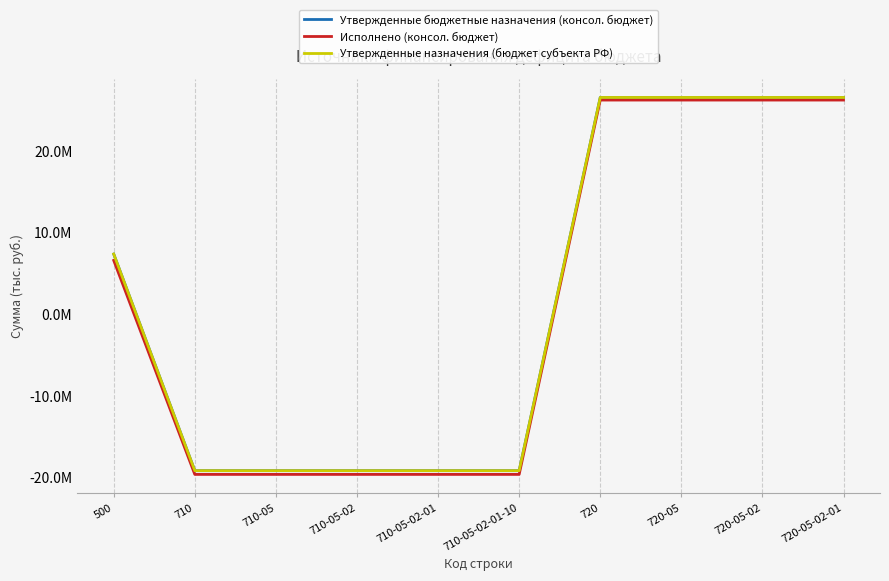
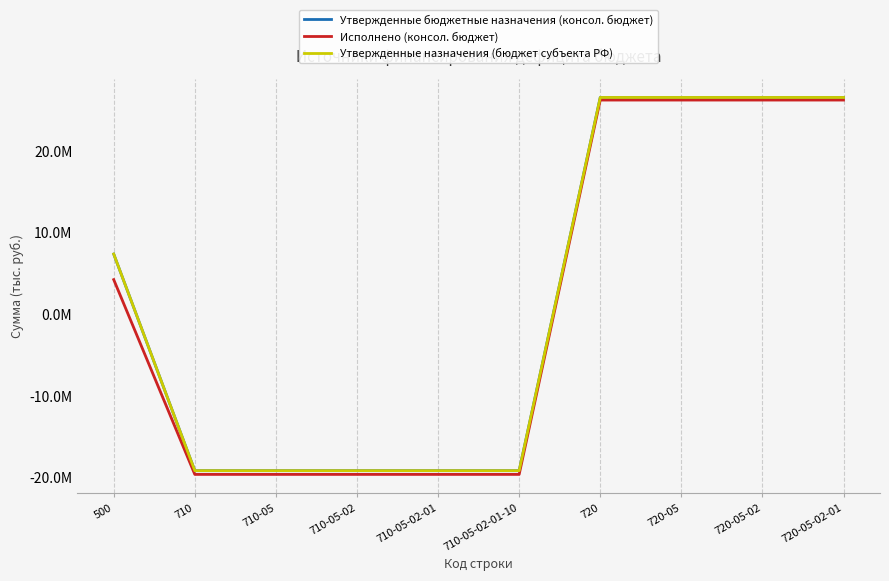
Исполнено (консол. бюджет), 500: 7000000 -> 4000000
